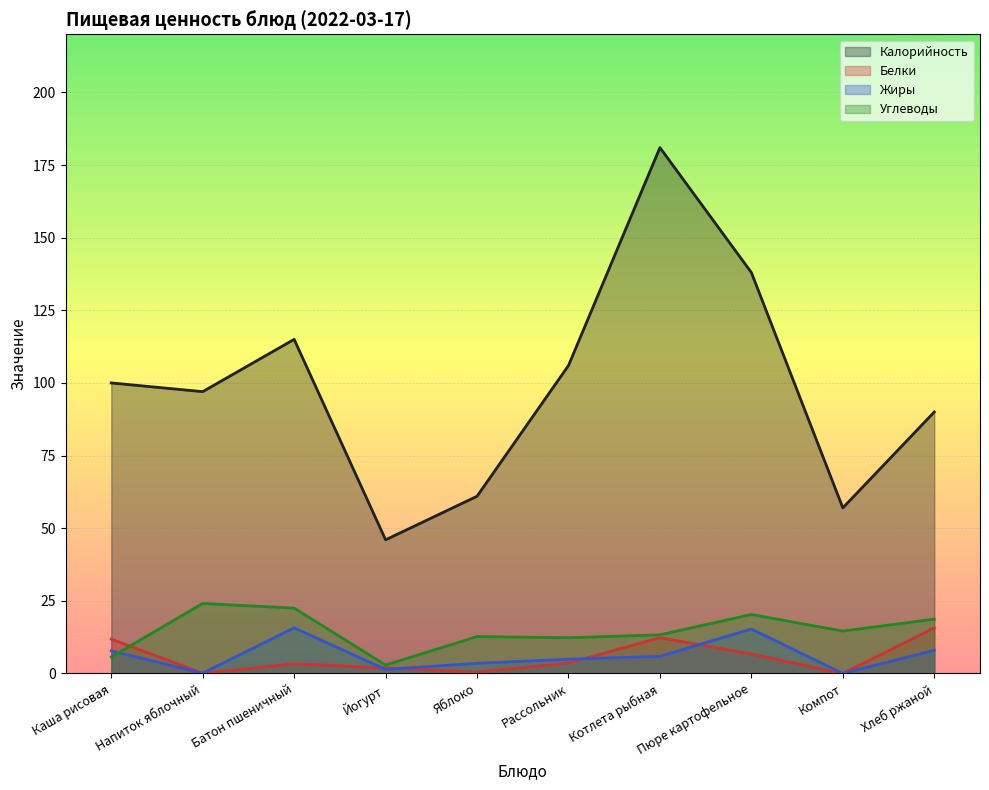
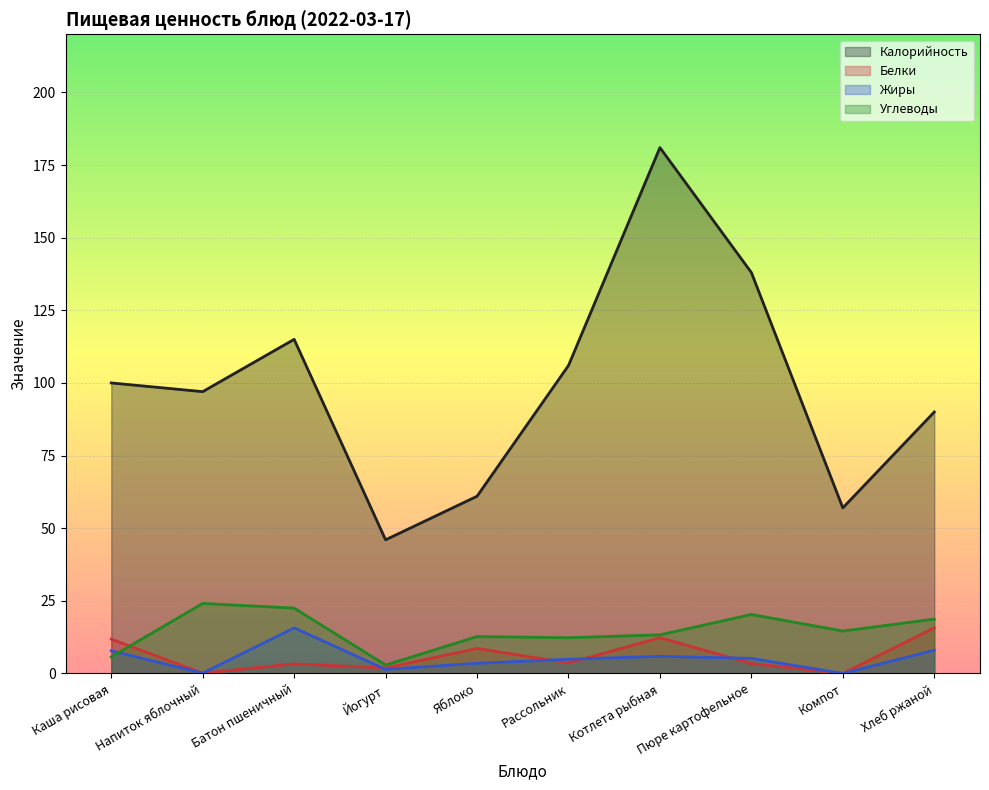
Белки, Яблоко: 1 -> 9
Белки, Пюре картофельное: 7 -> 3
Жиры, Пюре картофельное: 15 -> 5
